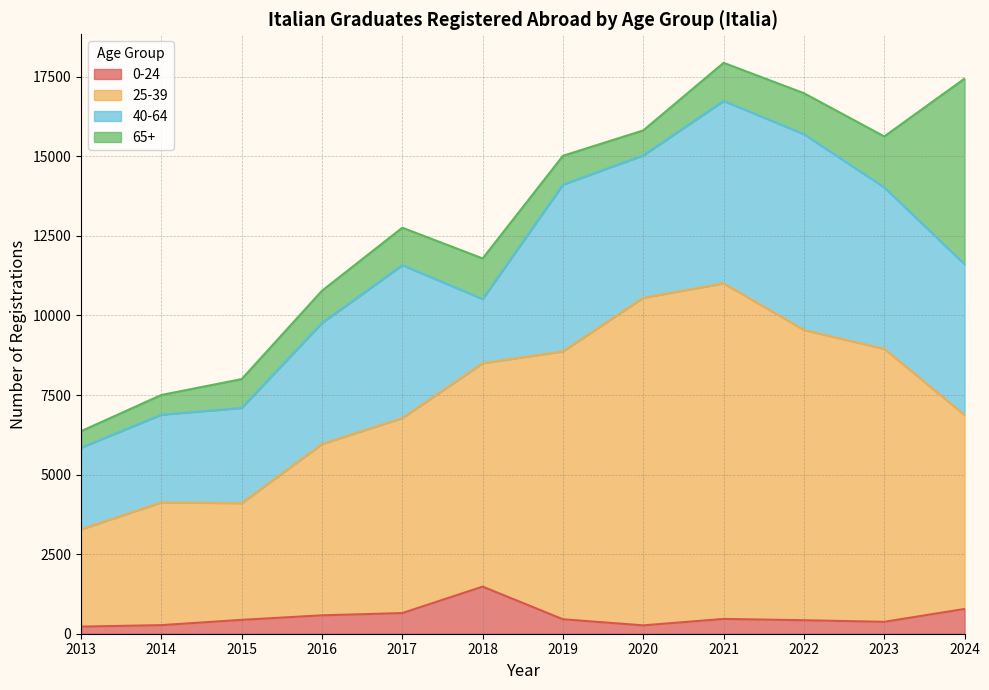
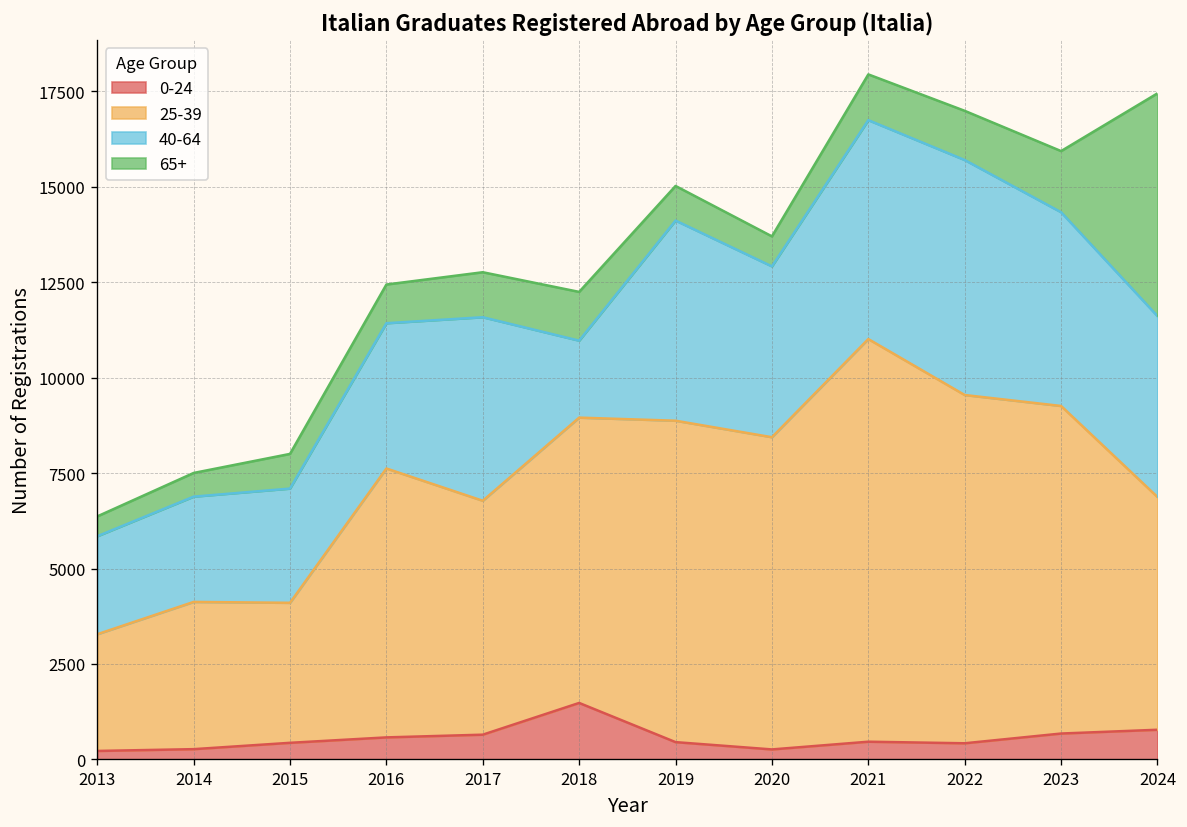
25-39, 2016: 5400 -> 7000
25-39, 2018: 7000 -> 7500
25-39, 2020: 10300 -> 8200
0-24, 2023: 400 -> 700
